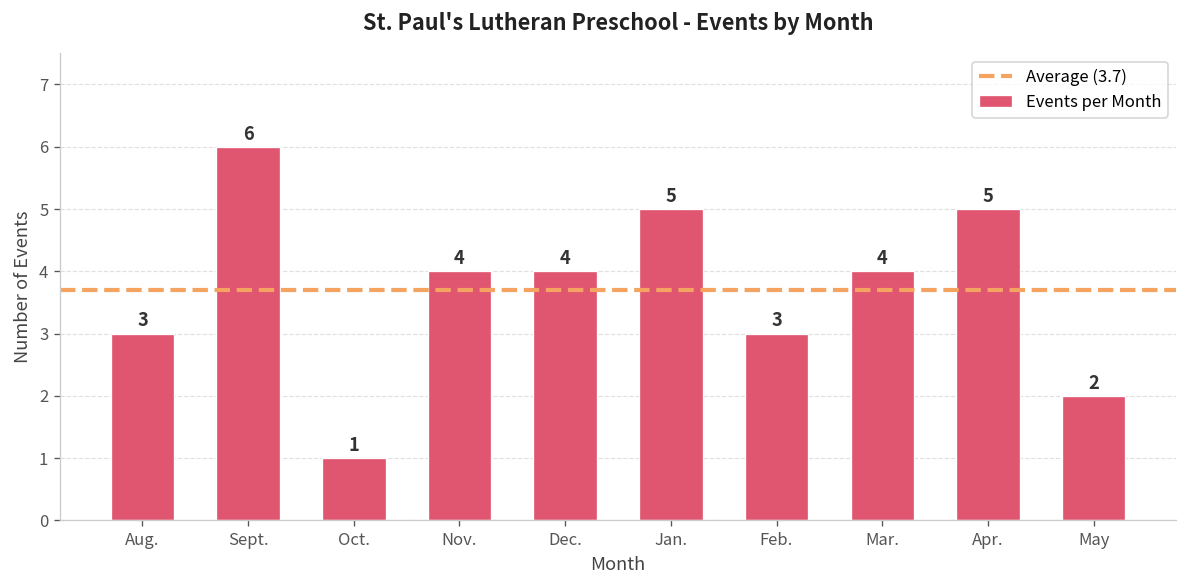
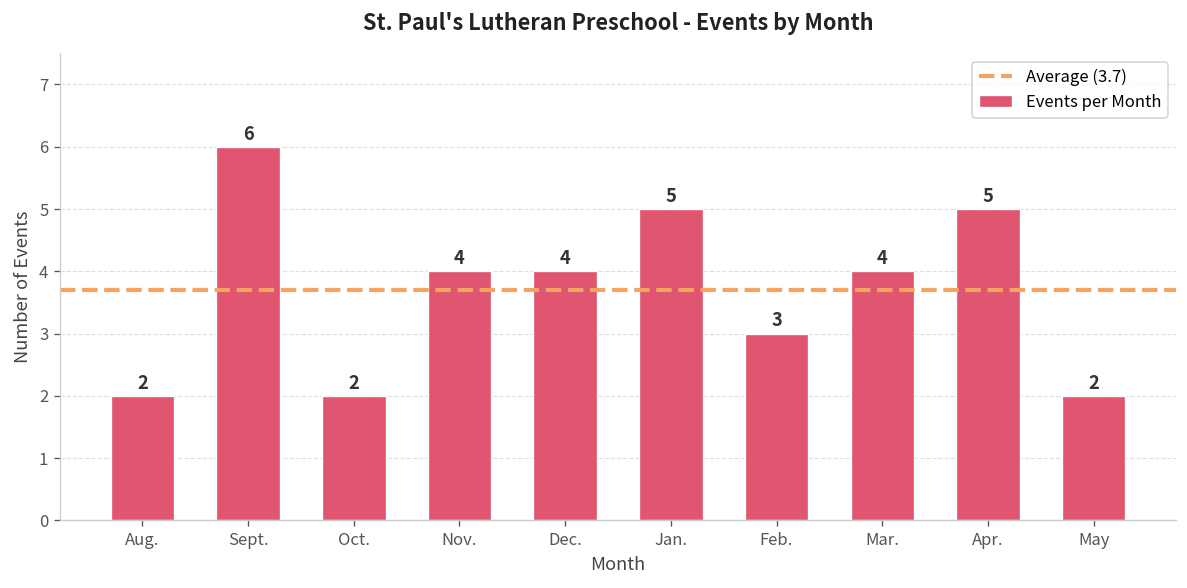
Aug.: 3 -> 2
Oct.: 1 -> 2
